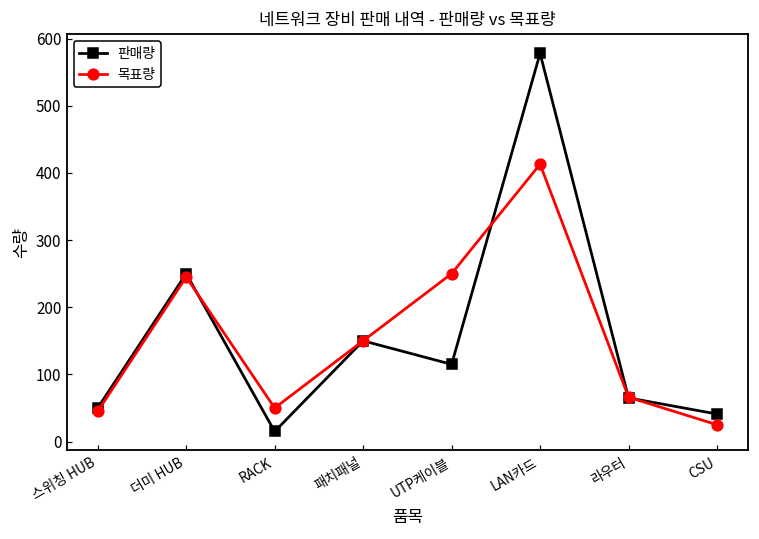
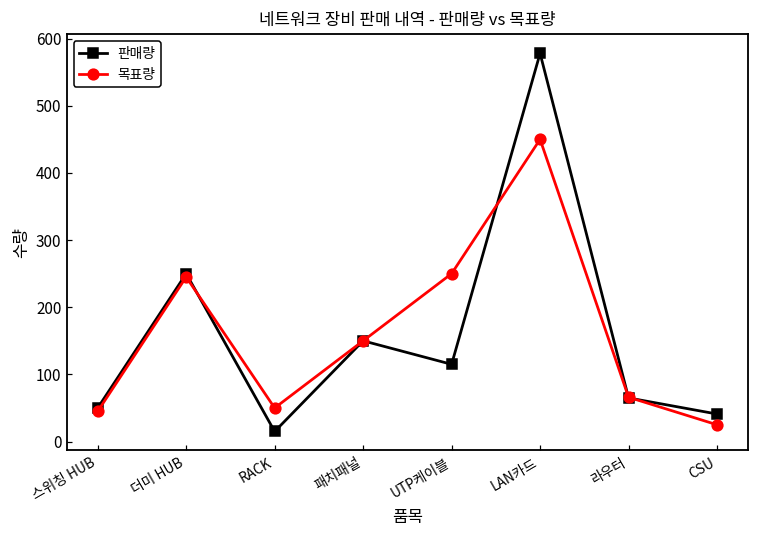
목표량, LAN카드: 410 -> 450
